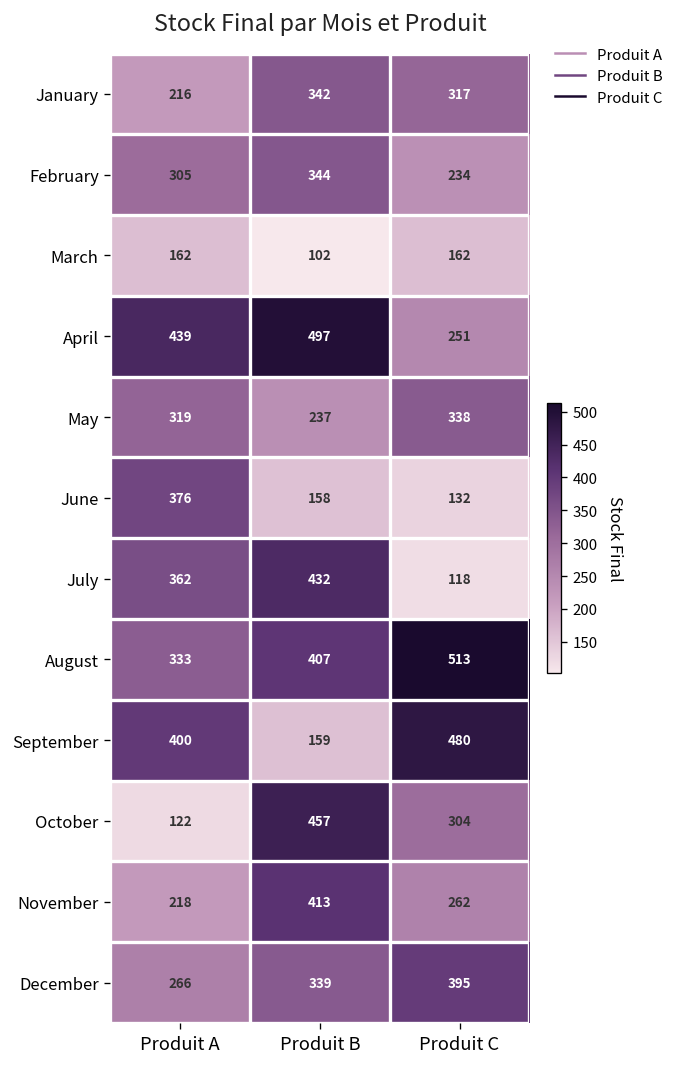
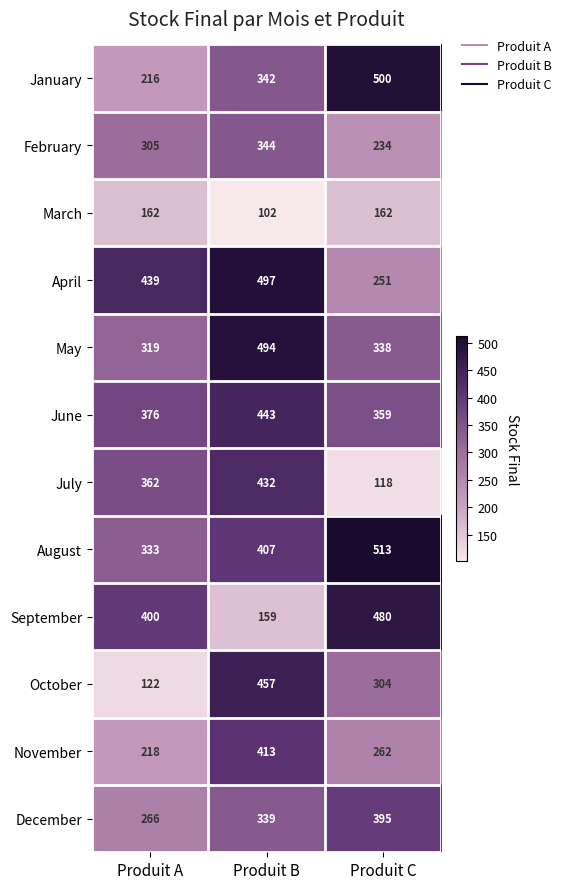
January, Produit C: 317 -> 500
May, Produit B: 237 -> 494
June, Produit B: 158 -> 443
June, Produit C: 132 -> 359
